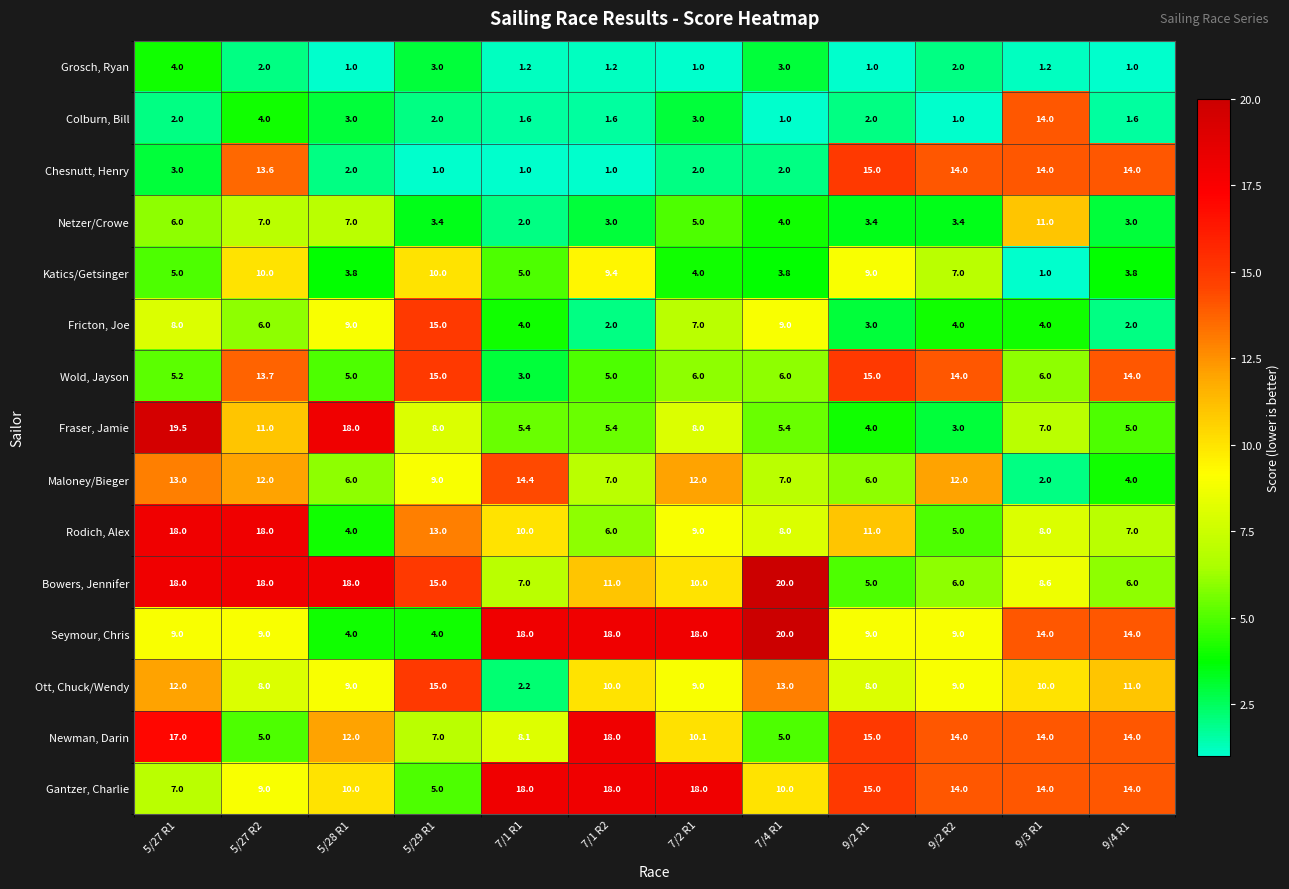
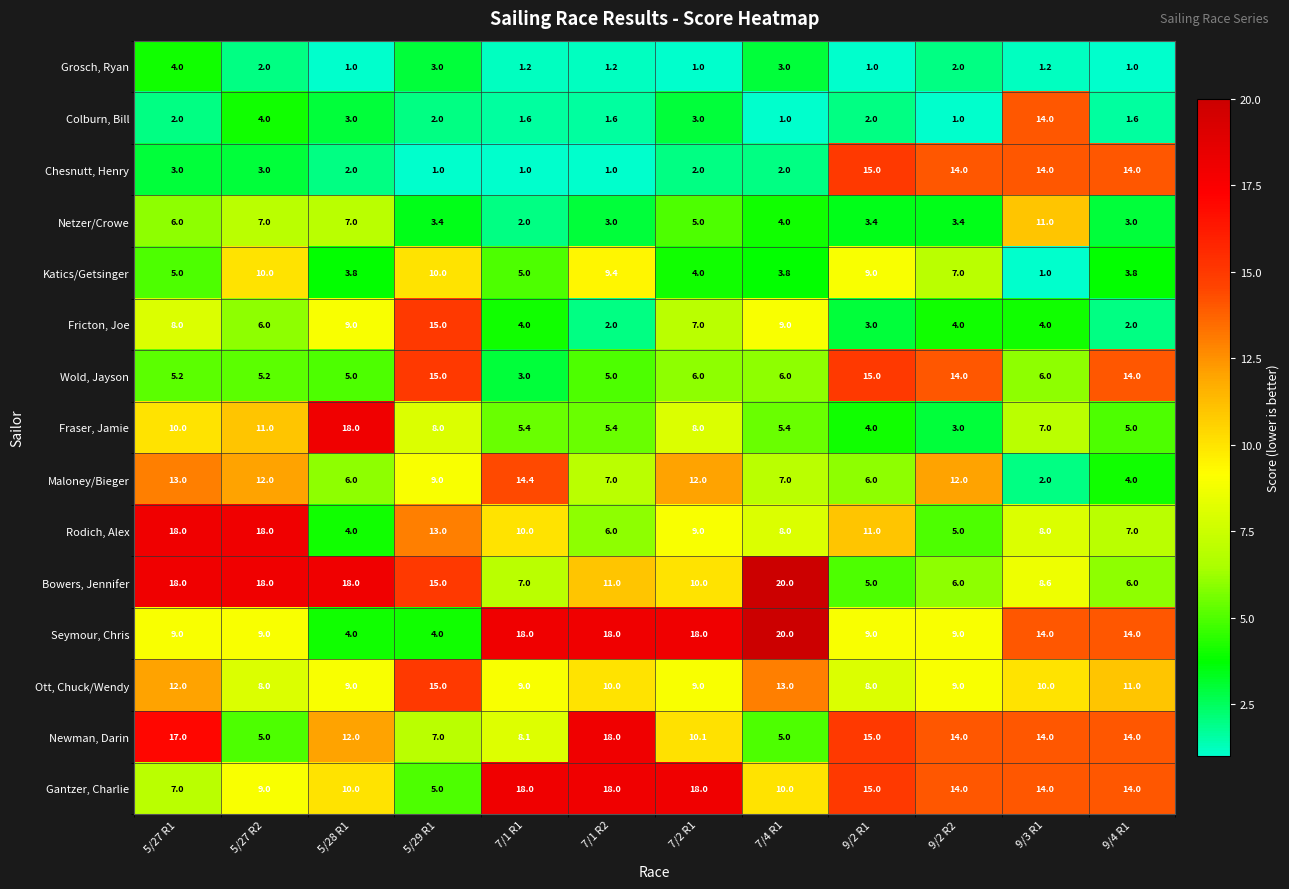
Chesnutt, Henry, 5/27 R2: 13.6 -> 3.0
Wold, Jayson, 5/27 R2: 13.7 -> 5.2
Fraser, Jamie, 5/27 R1: 19.5 -> 10.0
Ott, Chuck/Wendy, 7/1 R1: 2.2 -> 9.0
